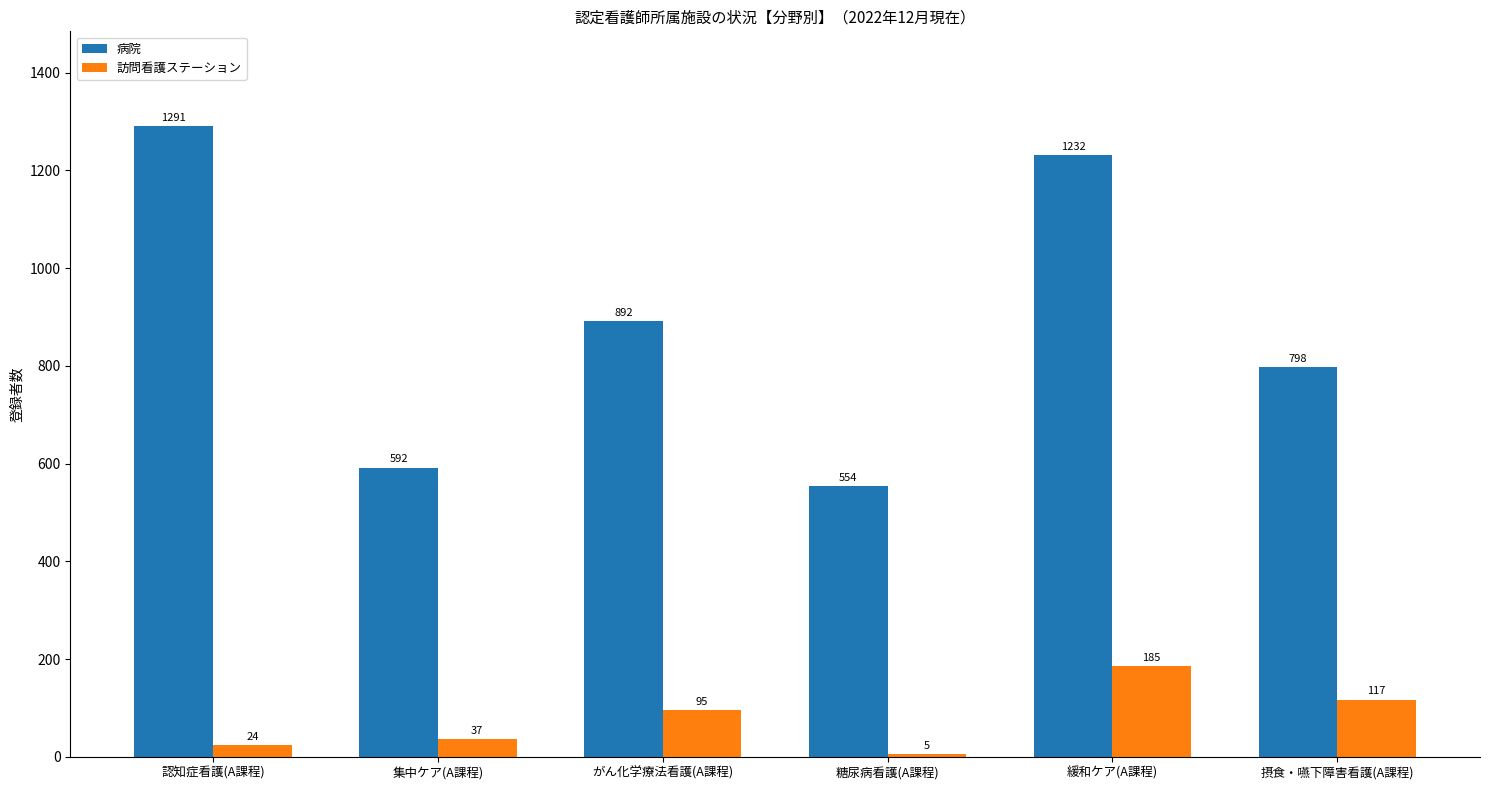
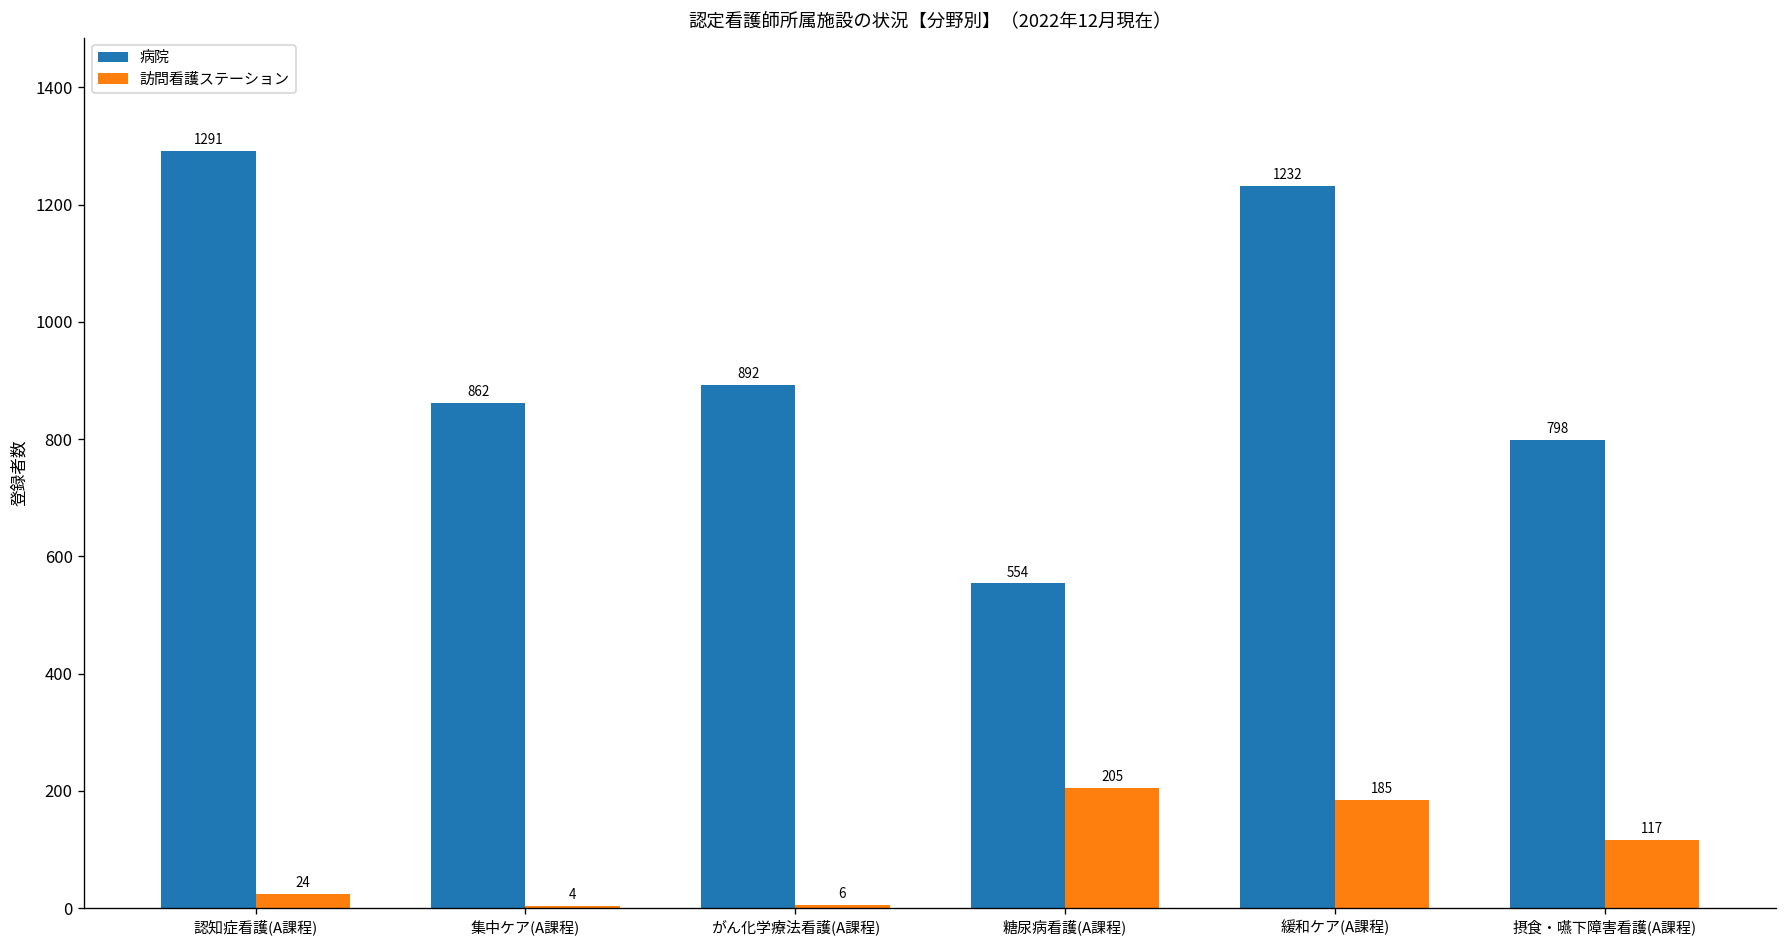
病院, 集中ケア(A課程): 592 -> 862
訪問看護ステーション, 集中ケア(A課程): 37 -> 4
訪問看護ステーション, がん化学療法看護(A課程): 95 -> 6
訪問看護ステーション, 糖尿病看護(A課程): 5 -> 205
